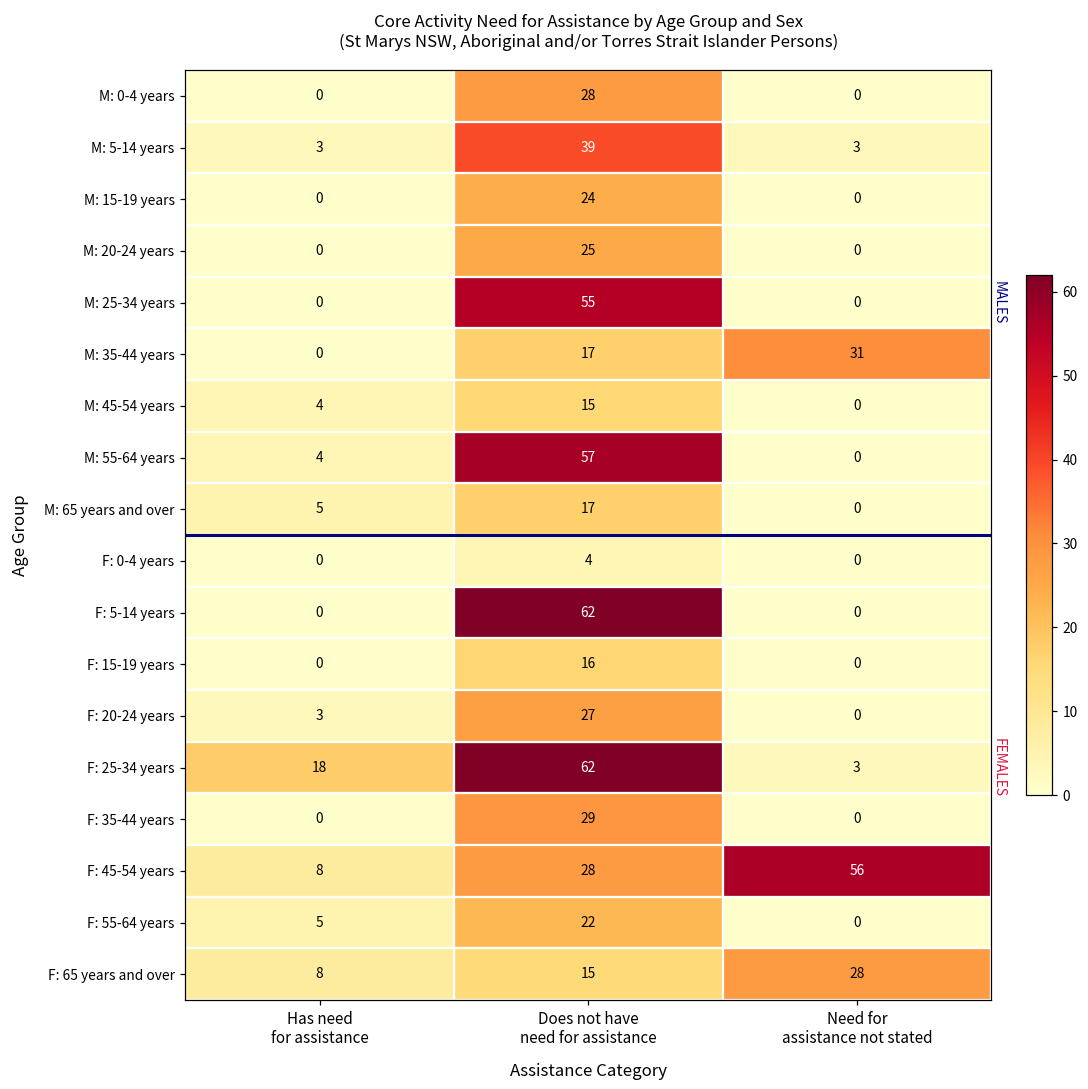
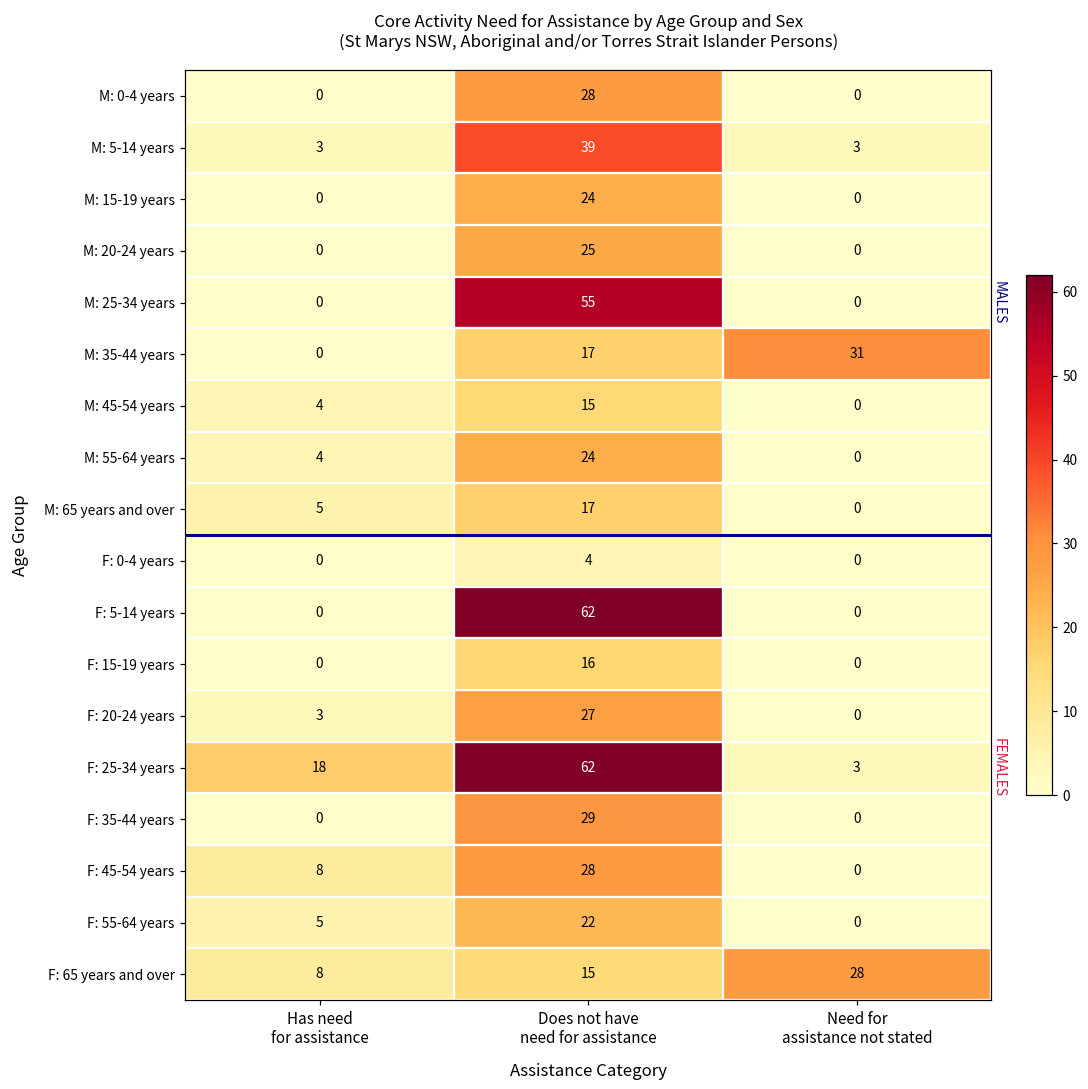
M: 55-64 years, Does not have need for assistance: 57 -> 24
F: 45-54 years, Need for assistance not stated: 56 -> 0
